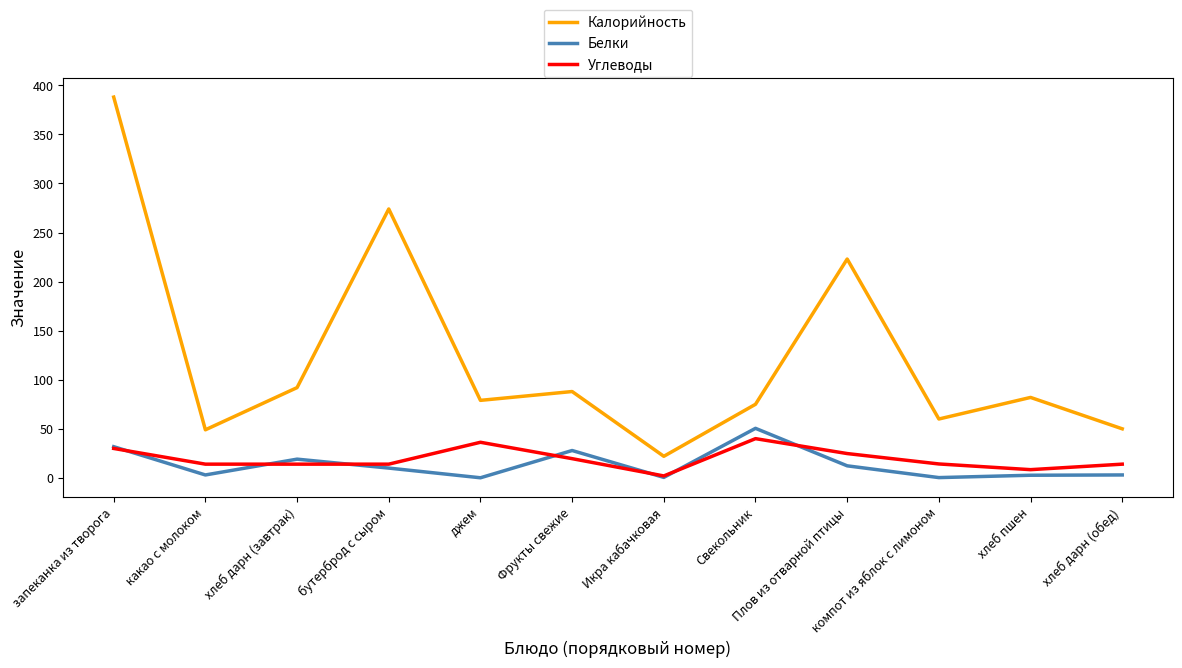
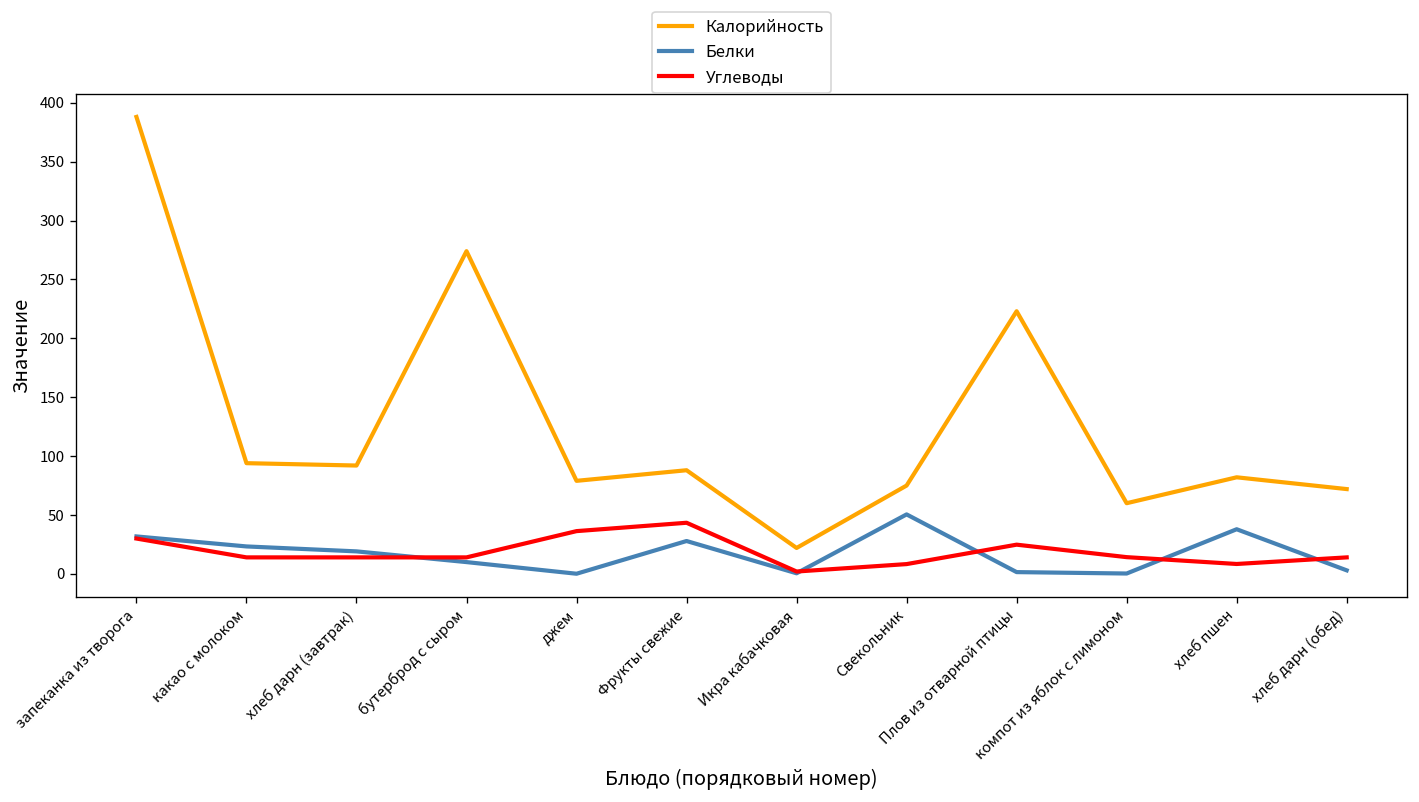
Калорийность, какао с молоком: 50 -> 90
Белки, какао с молоком: 0 -> 20
Углеводы, Фрукты свежие: 20 -> 40
Углеводы, Свекольник: 40 -> 10
Белки, Плов из отварной птицы: 10 -> 0
Белки, хлеб пшен: 0 -> 40
Калорийность, хлеб дарн (обед): 50 -> 70
